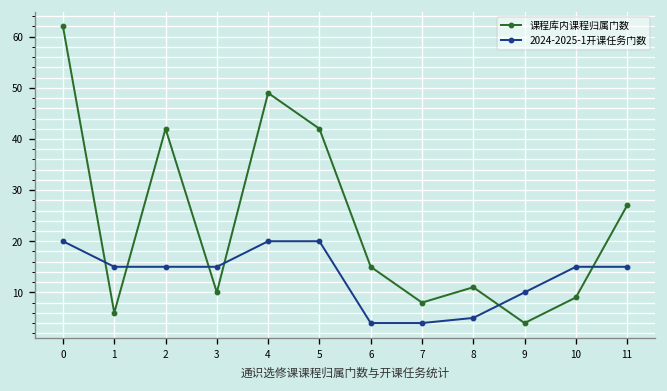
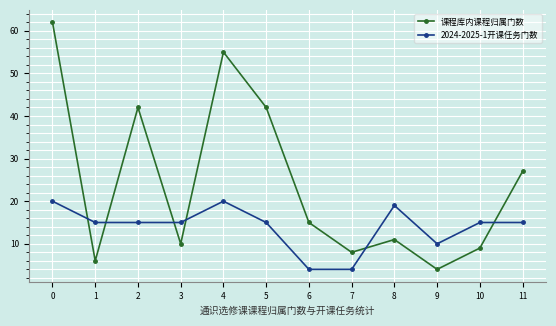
课程库内课程归属门数, 4: 49 -> 55
2024-2025-1开课任务门数, 5: 20 -> 15
2024-2025-1开课任务门数, 8: 5 -> 19
